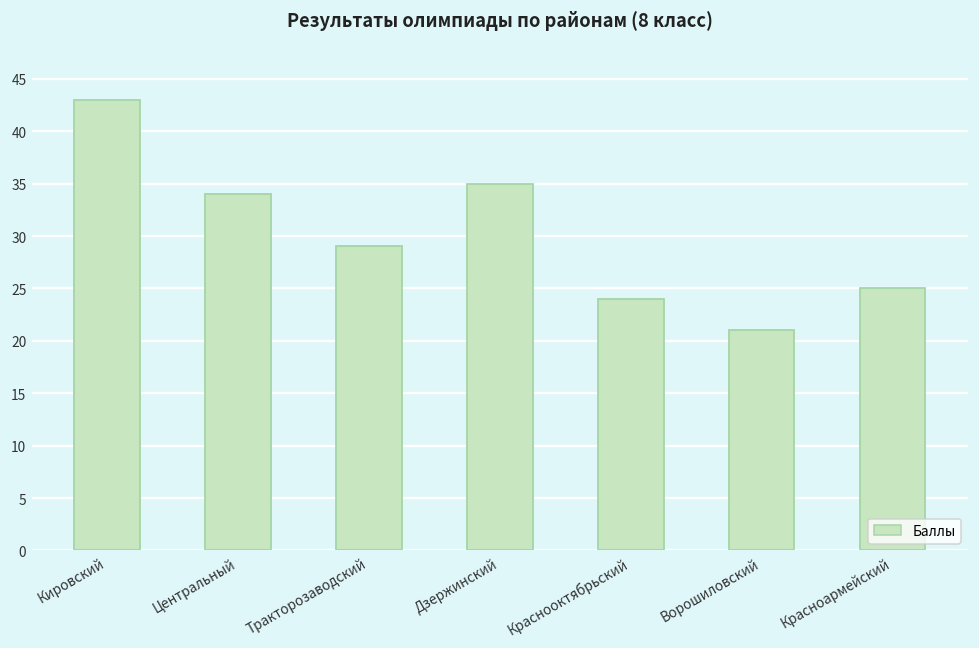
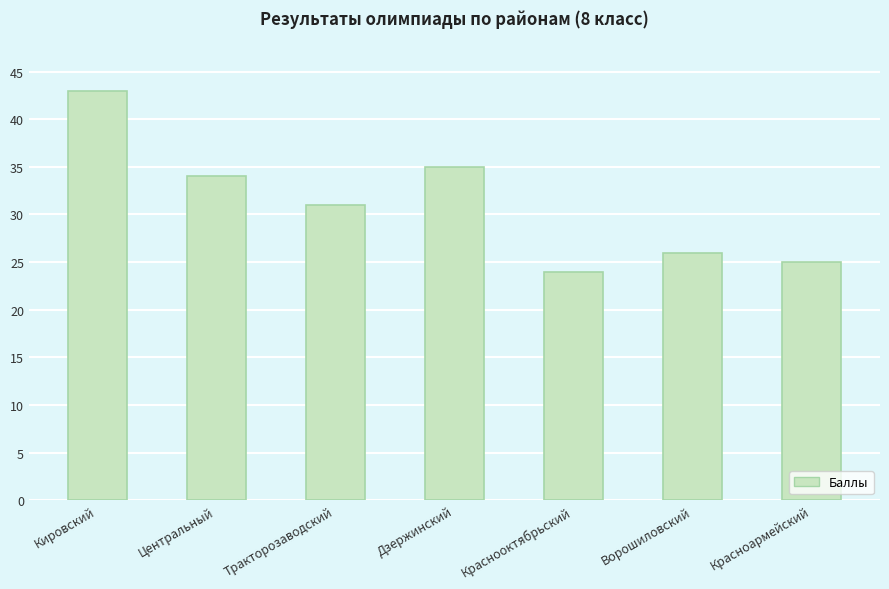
Тракторозаводский: 29 -> 31
Ворошиловский: 21 -> 26
